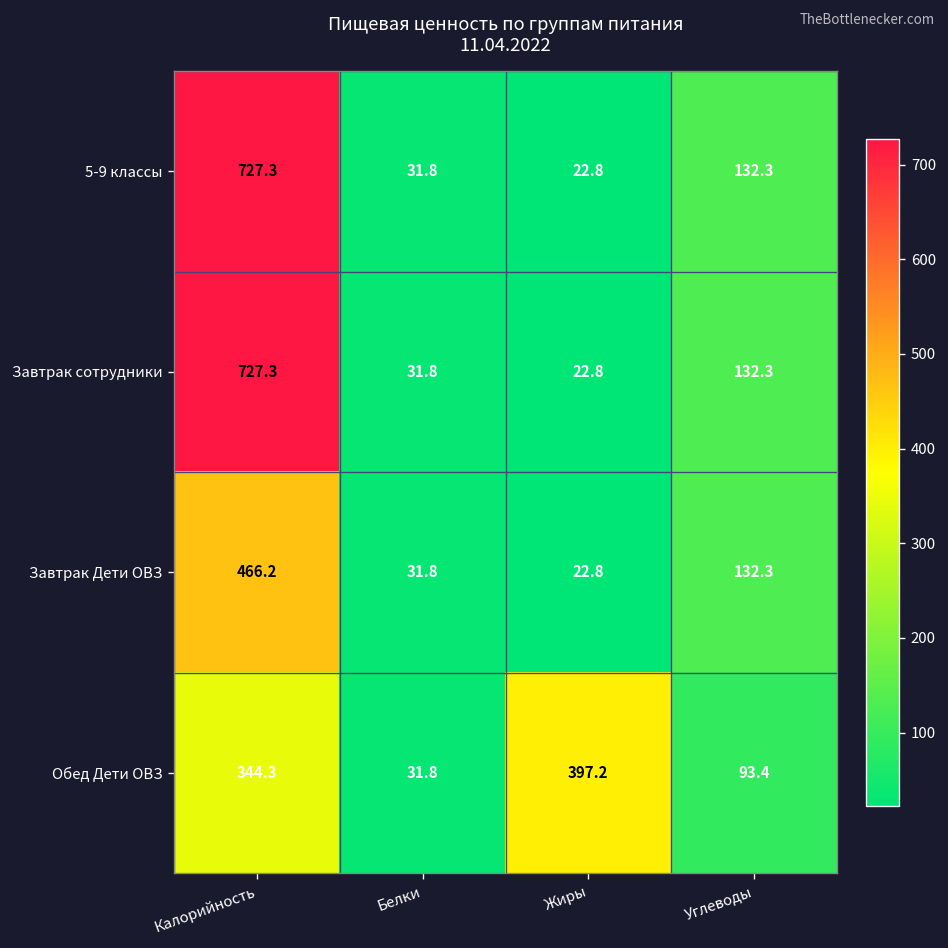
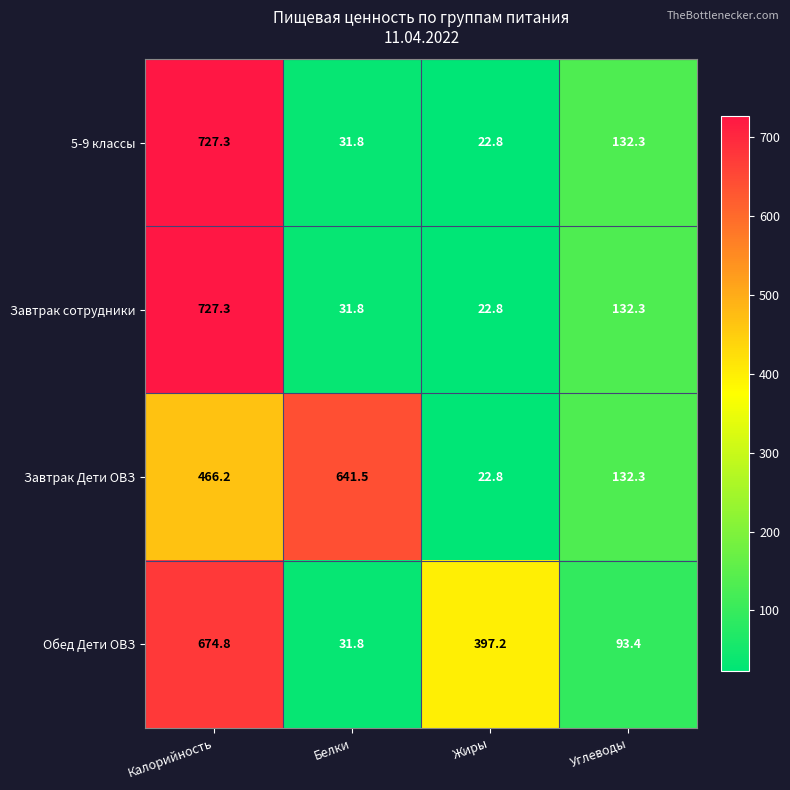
Завтрак Дети ОВЗ, Белки: 31.8 -> 641.5
Обед Дети ОВЗ, Калорийность: 344.3 -> 674.8
